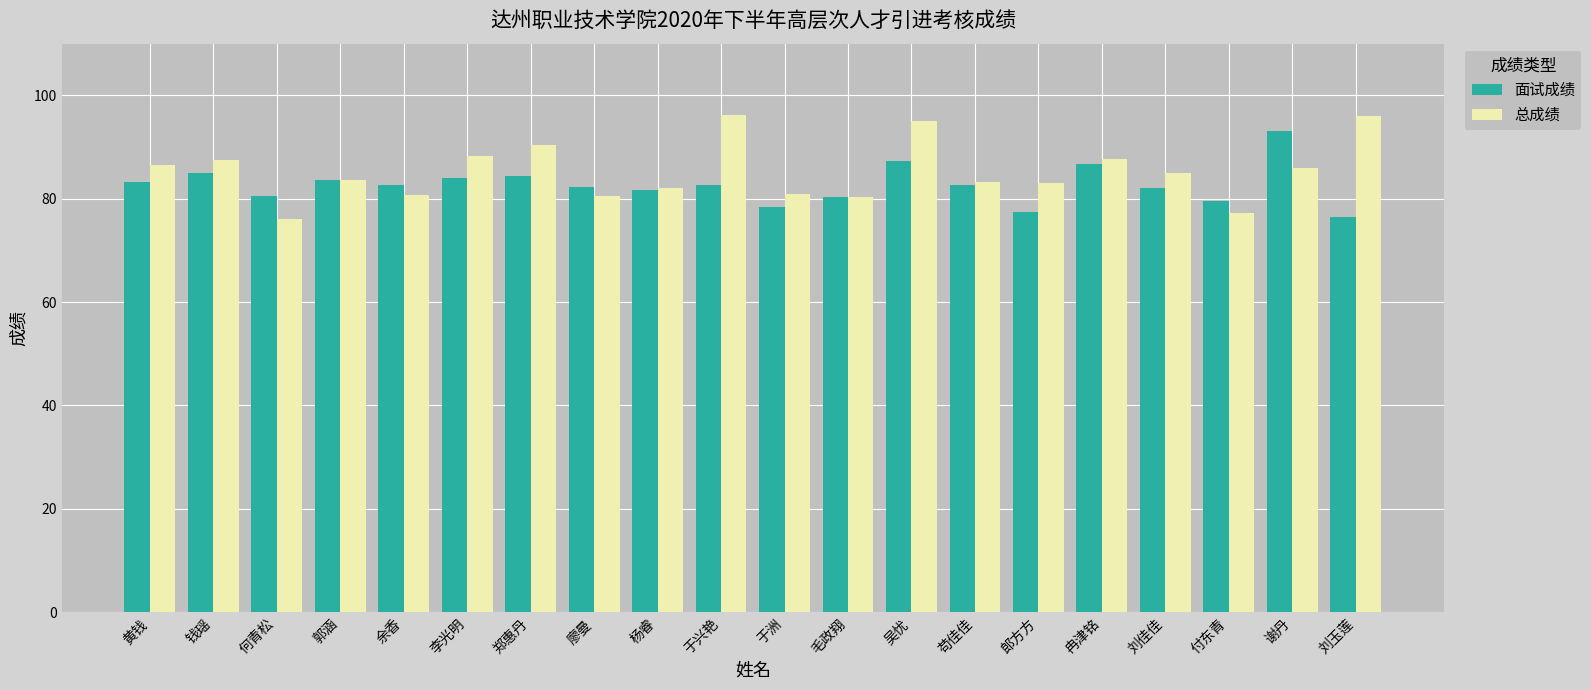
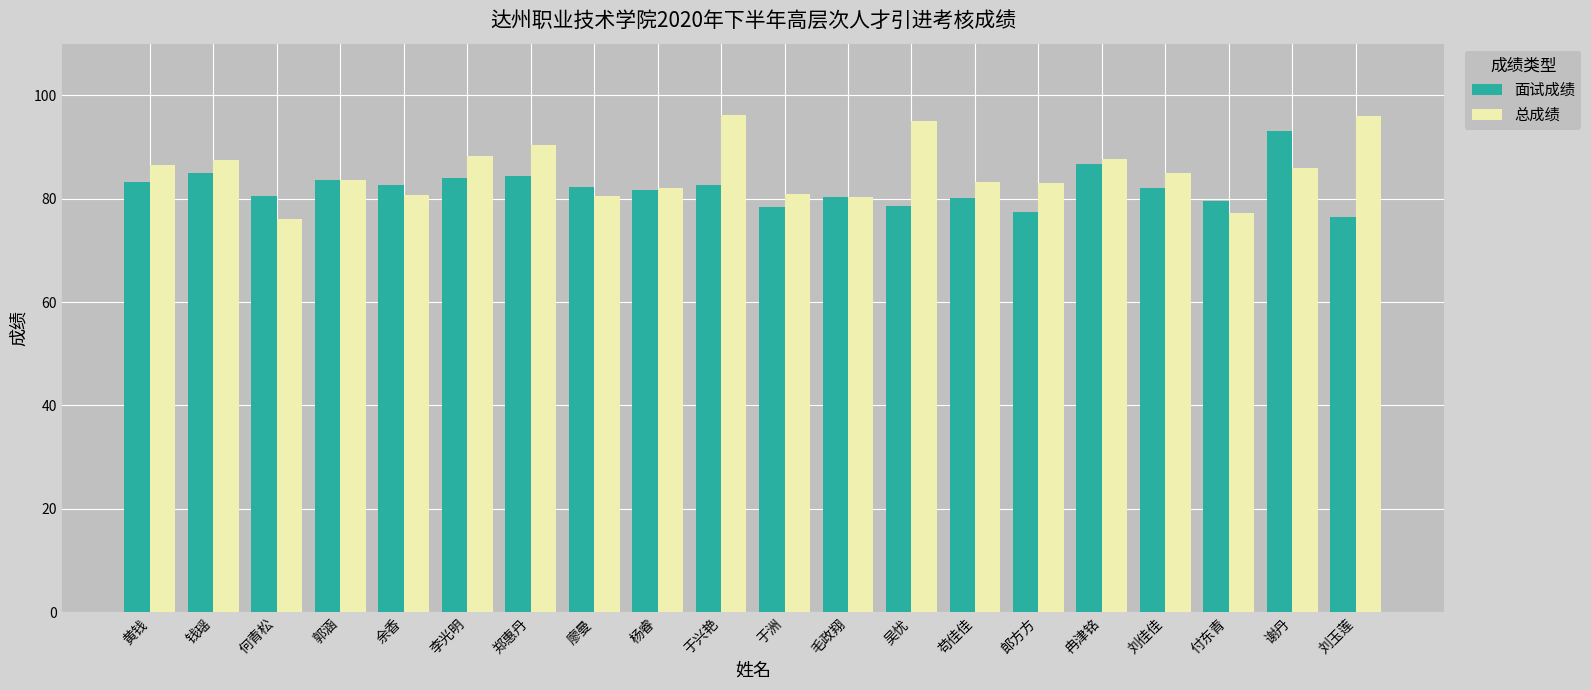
面试成绩, 吴忧: 87 -> 79
面试成绩, 苟佳佳: 83 -> 80
